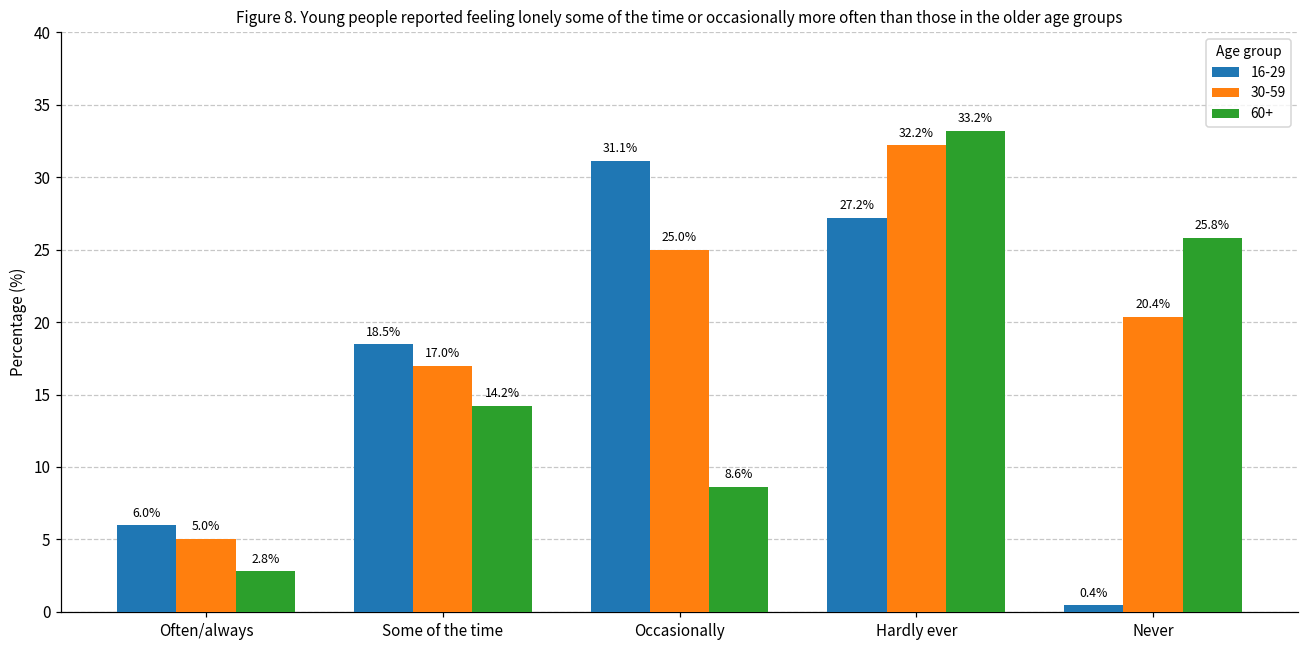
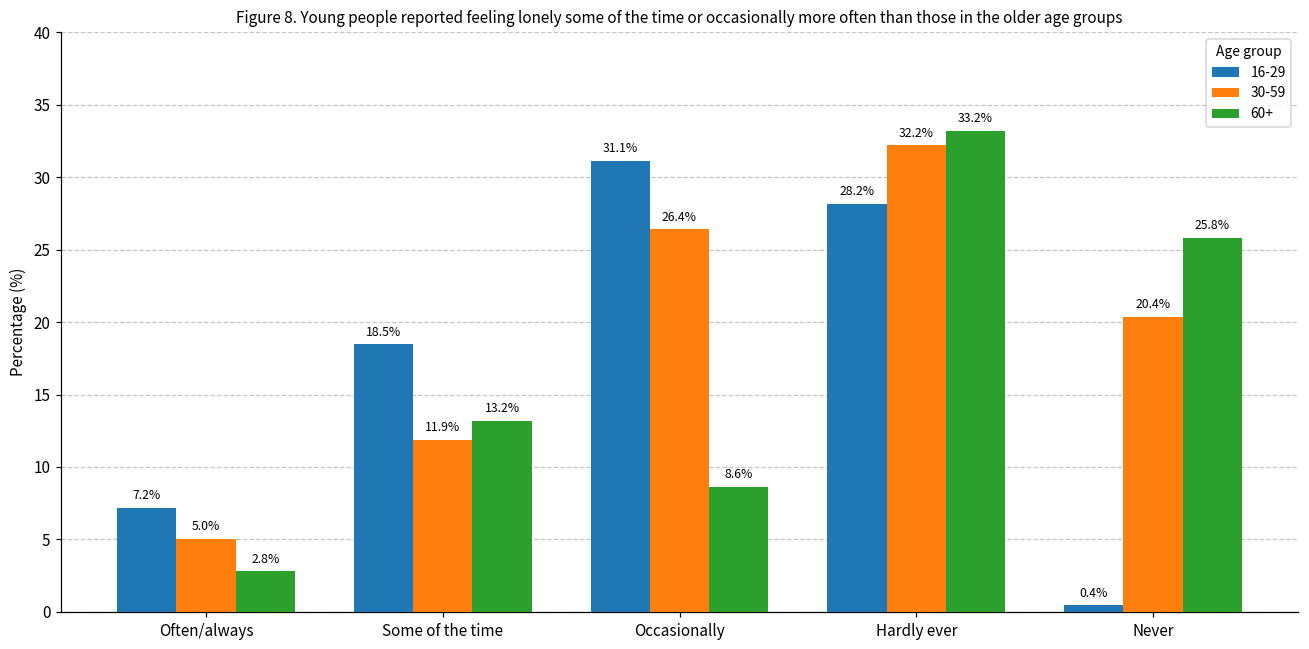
16-29, Often/always: 6.0% -> 7.2%
30-59, Some of the time: 17.0% -> 11.9%
60+, Some of the time: 14.2% -> 13.2%
30-59, Occasionally: 25.0% -> 26.4%
16-29, Hardly ever: 27.2% -> 28.2%
